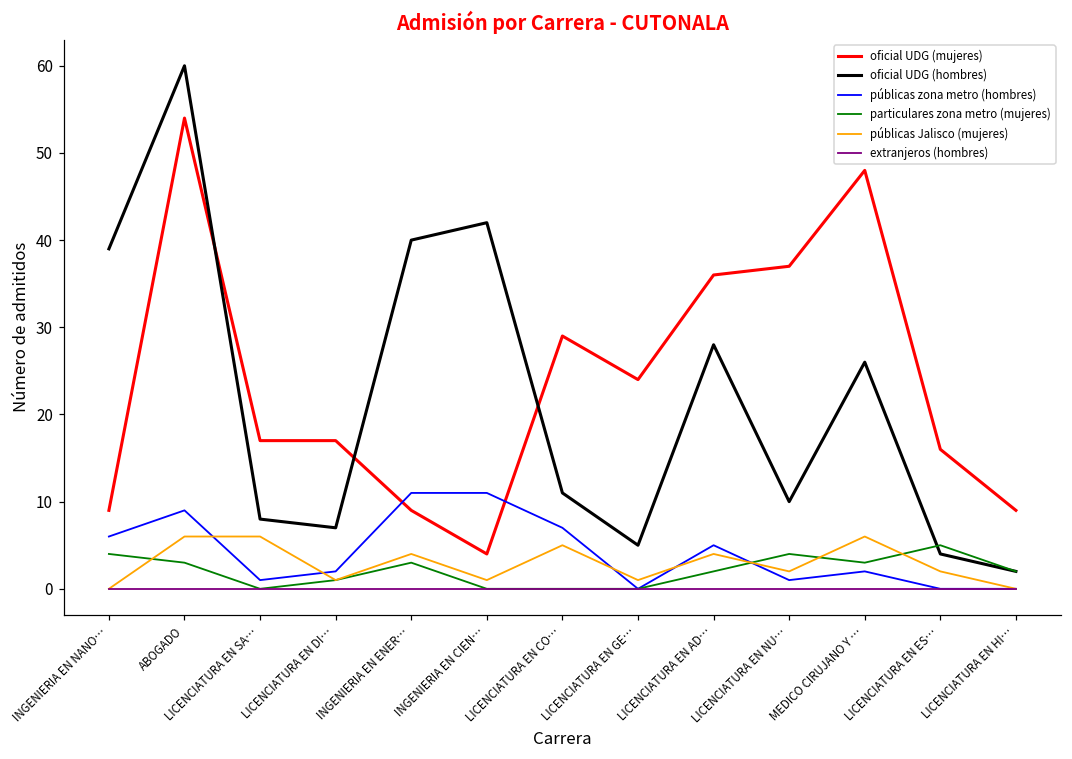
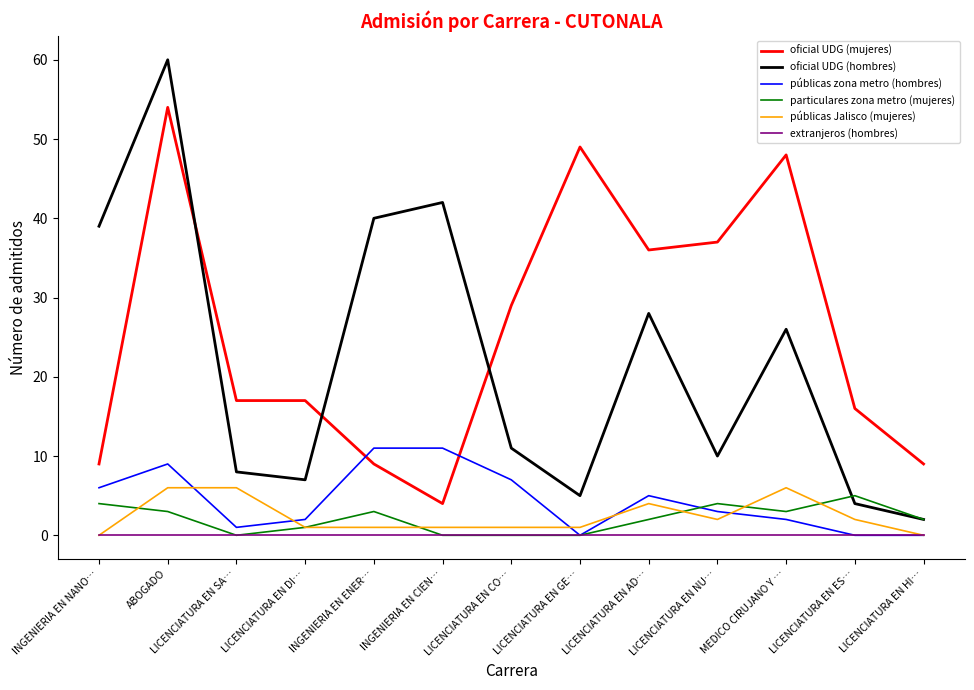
públicas Jalisco (mujeres), INGENIERIA EN ENER…: 4 -> 1
públicas Jalisco (mujeres), LICENCIATURA EN CO…: 5 -> 1
oficial UDG (mujeres), LICENCIATURA EN GE…: 24 -> 49
públicas zona metro (hombres), LICENCIATURA EN NU…: 1 -> 3
